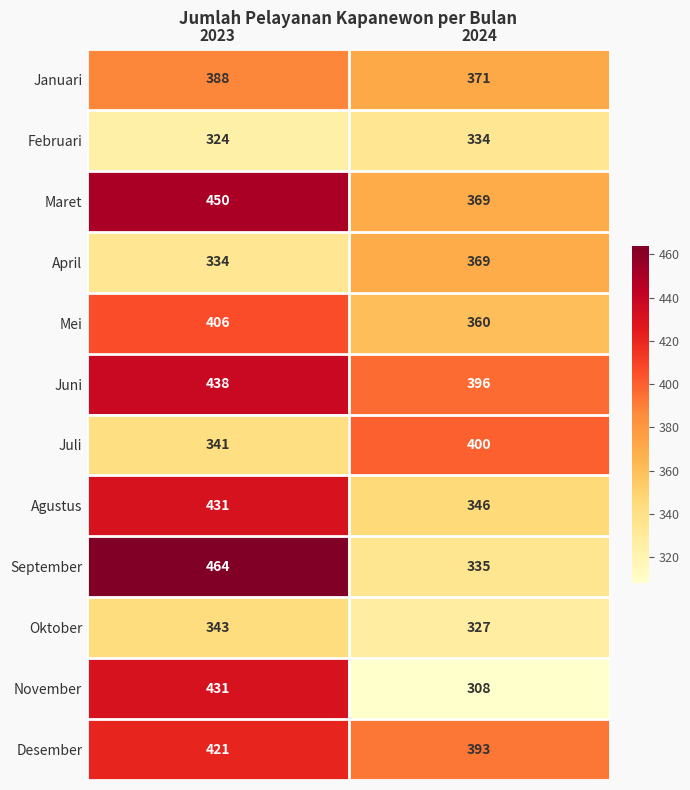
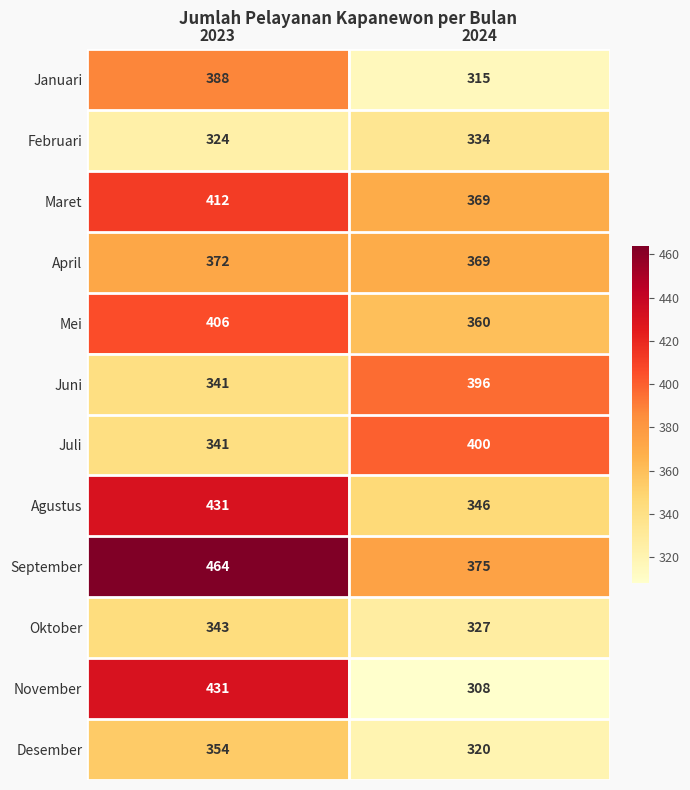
Januari, 2024: 371 -> 315
Maret, 2023: 450 -> 412
April, 2023: 334 -> 372
Juni, 2023: 438 -> 341
September, 2024: 335 -> 375
Desember, 2023: 421 -> 354
Desember, 2024: 393 -> 320
